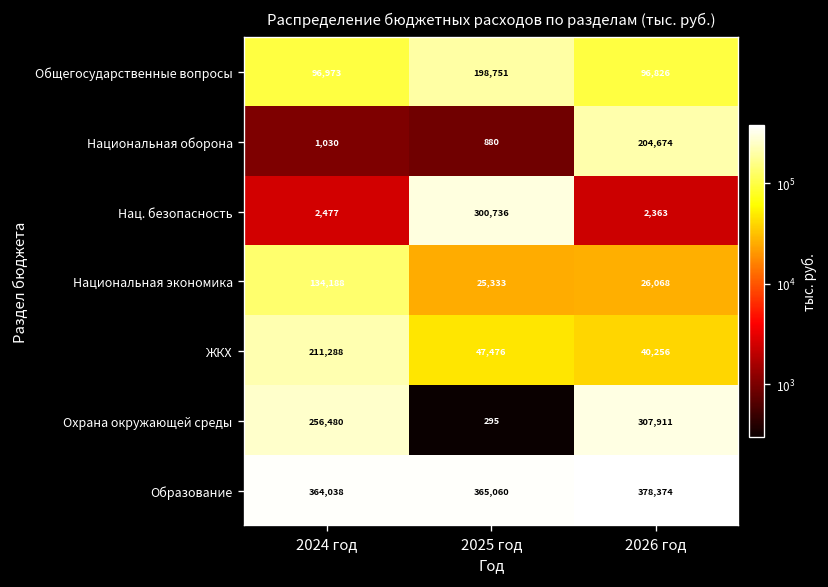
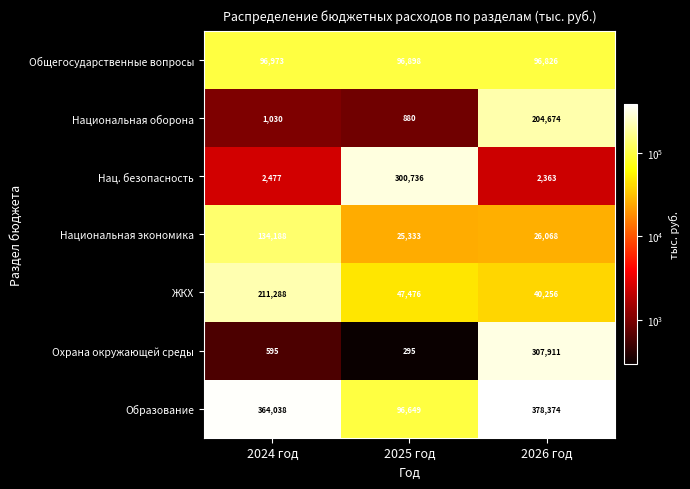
Общегосударственные вопросы, 2025 год: 198,751 -> 96,898
Охрана окружающей среды, 2024 год: 256,480 -> 595
Образование, 2025 год: 365,060 -> 96,649
